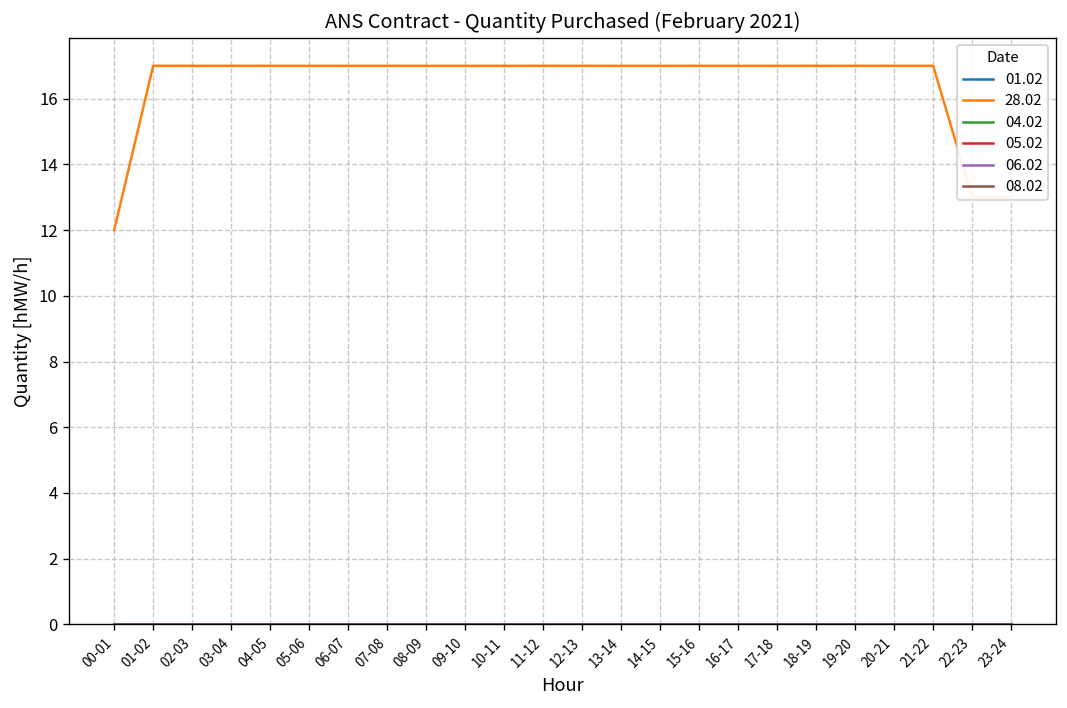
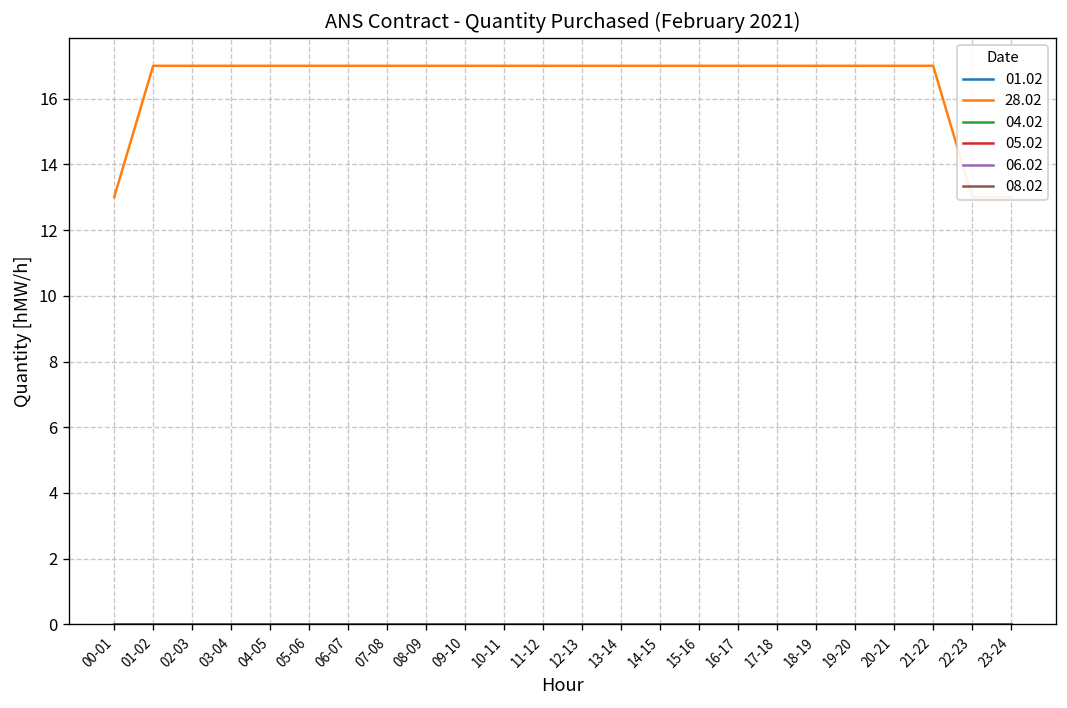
28.02, 00-01: 12 -> 13
